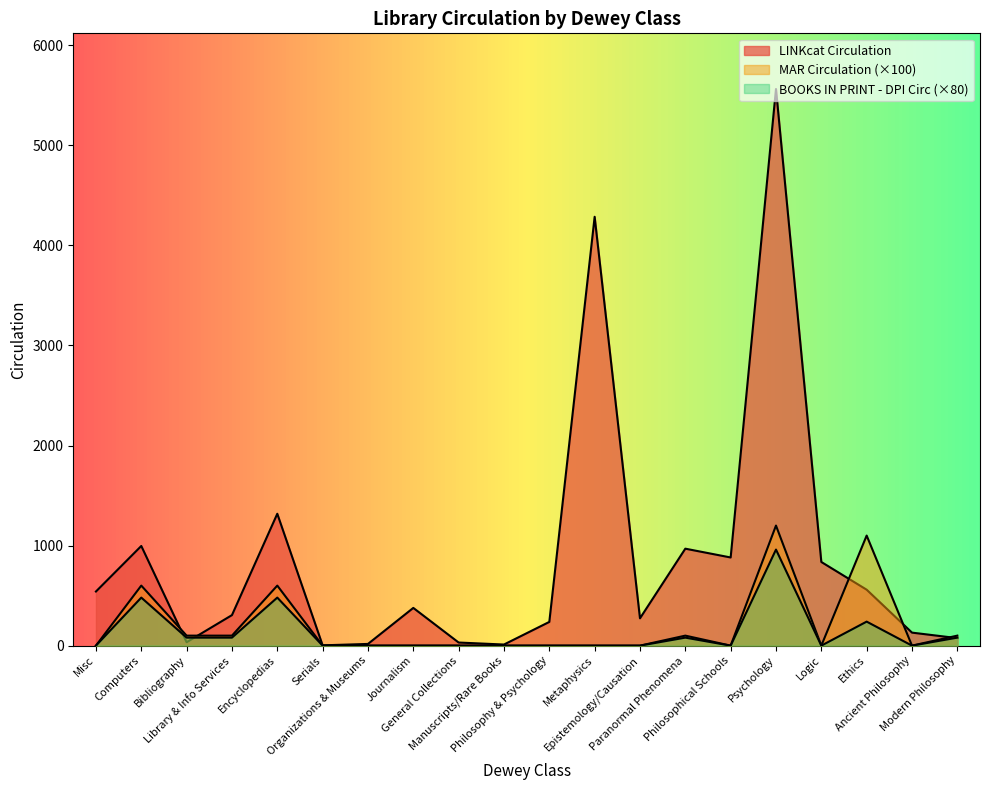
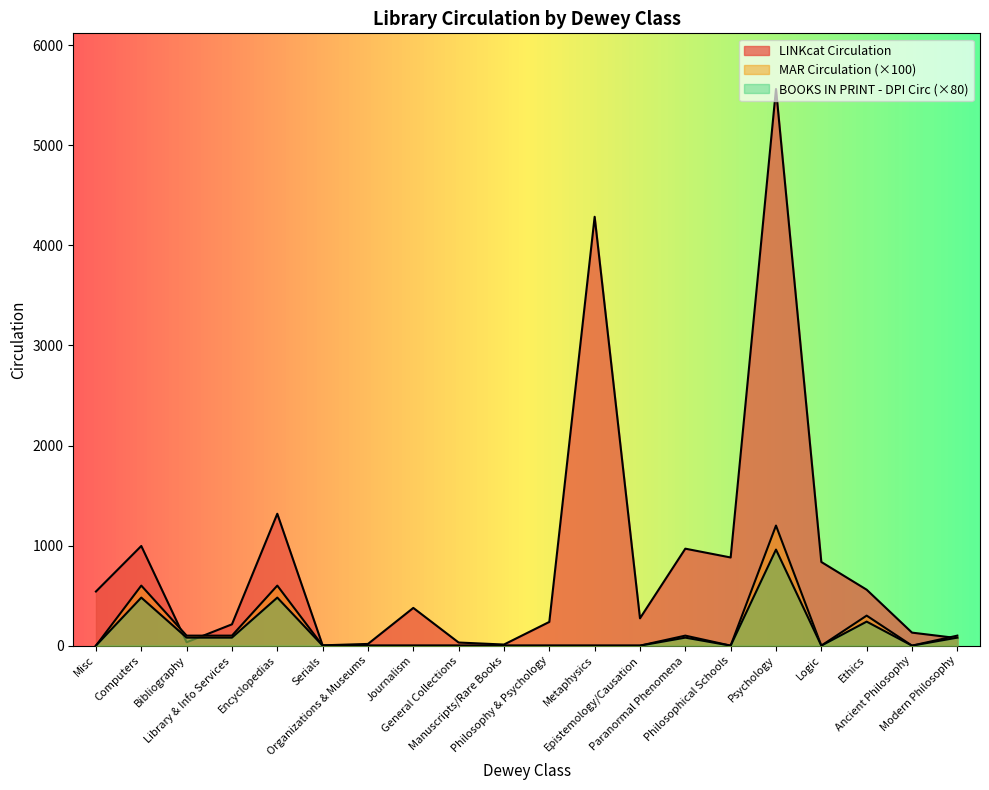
LINKcat Circulation, Library & Info Services: 310 -> 210
MAR Circulation (×100), Ethics: 1100 -> 300
